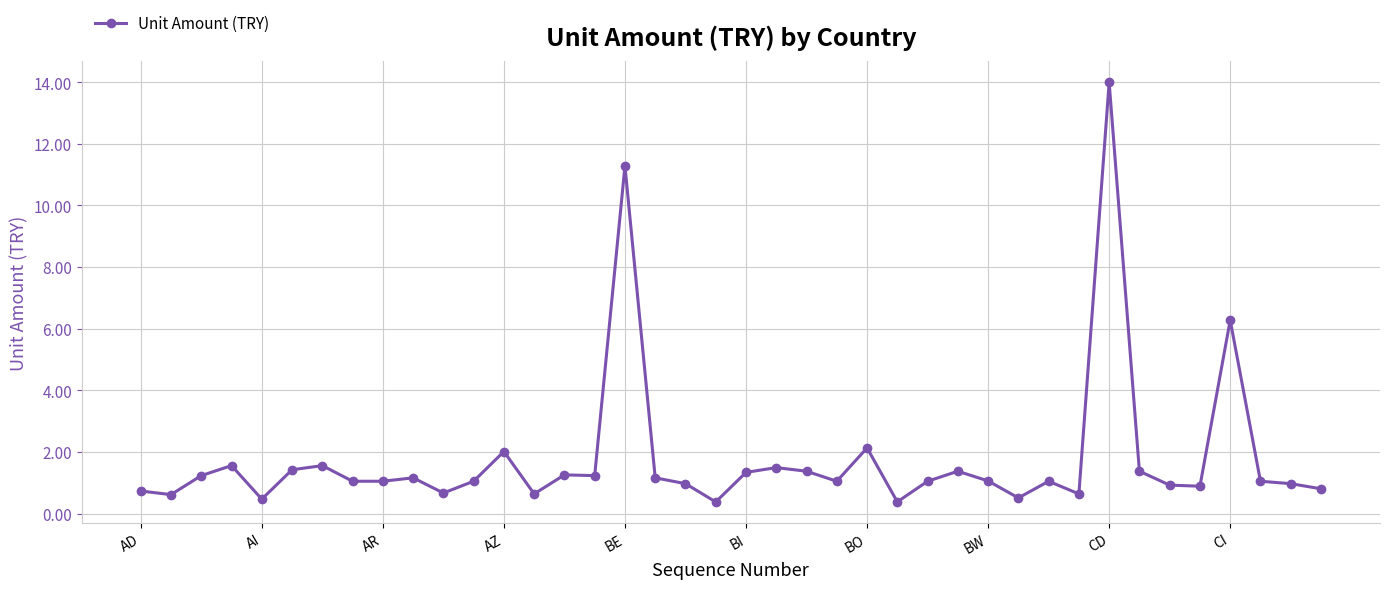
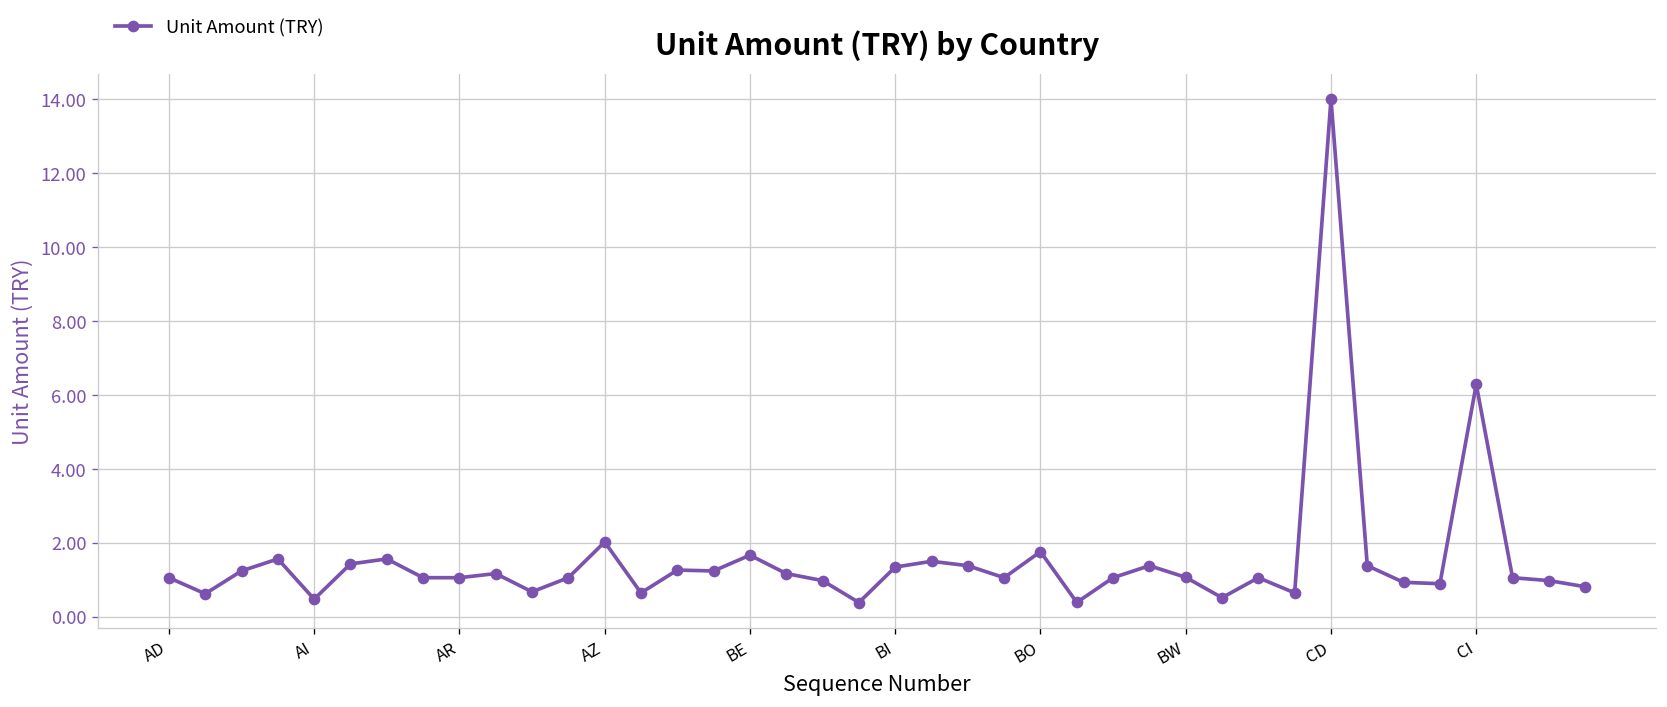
AD: 0.7 -> 1.1
BE: 11.3 -> 1.7
BO: 2.1 -> 1.8
